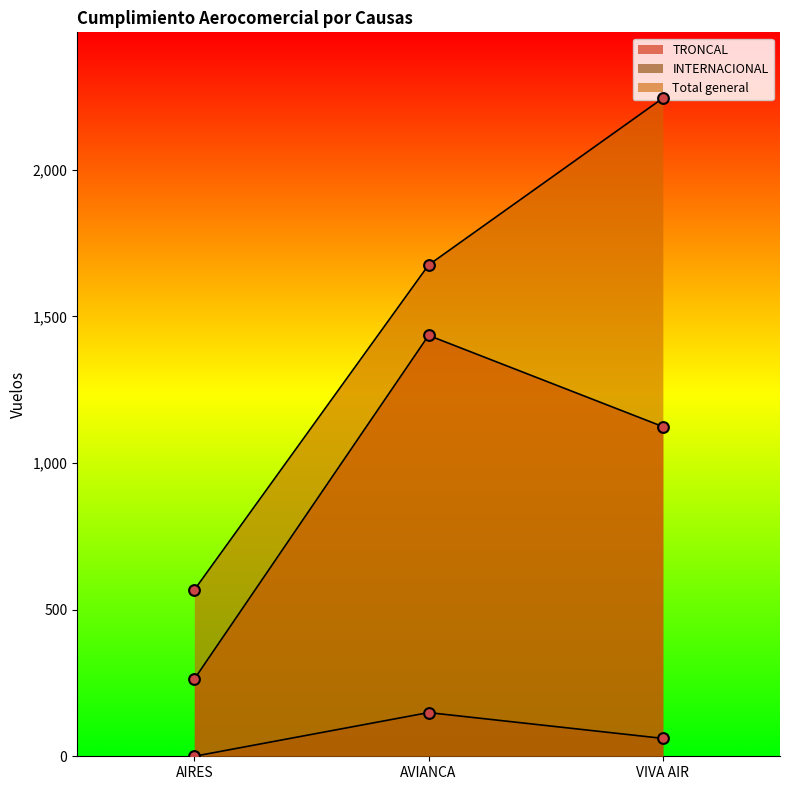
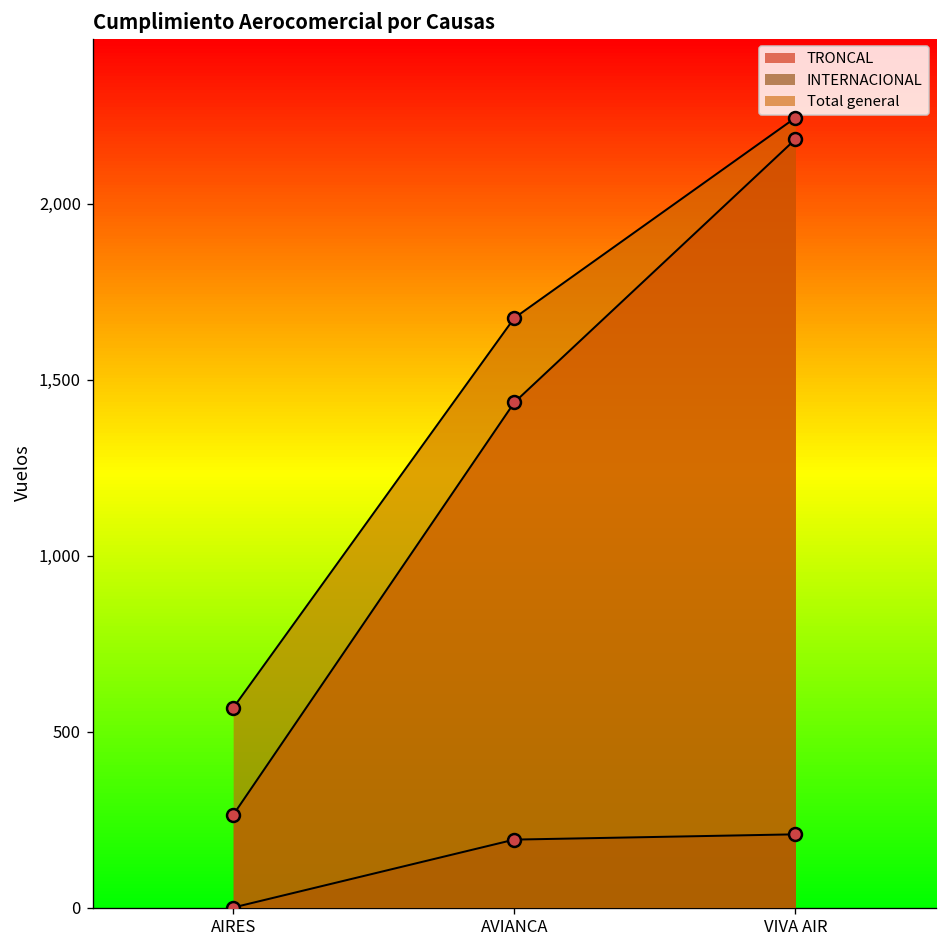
INTERNACIONAL, AVIANCA: 150 -> 190
TRONCAL, VIVA AIR: 1,120 -> 2,180
INTERNACIONAL, VIVA AIR: 60 -> 210
